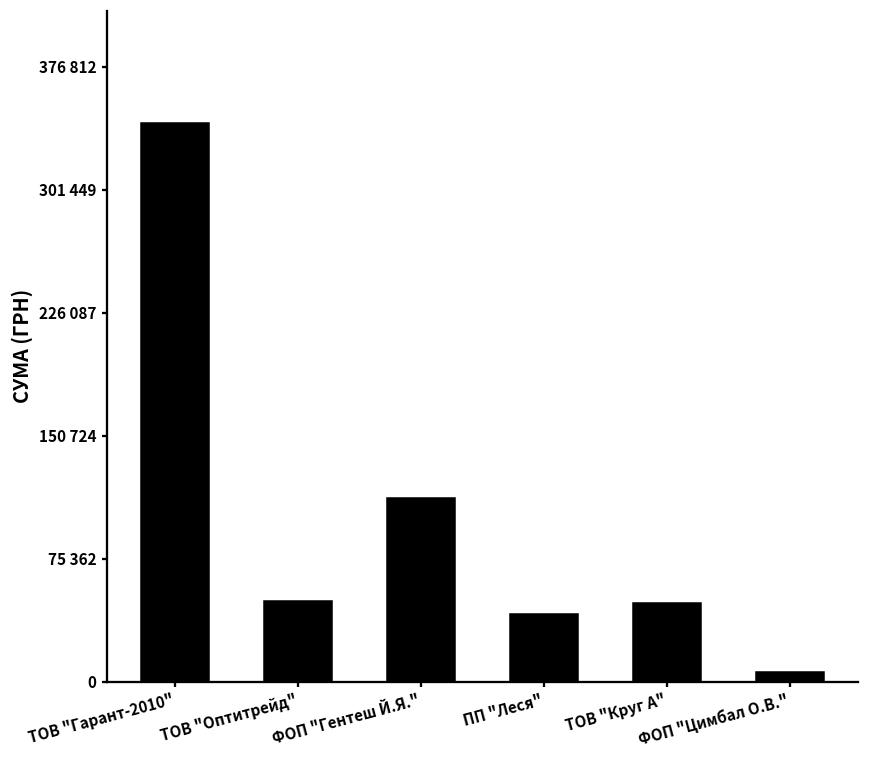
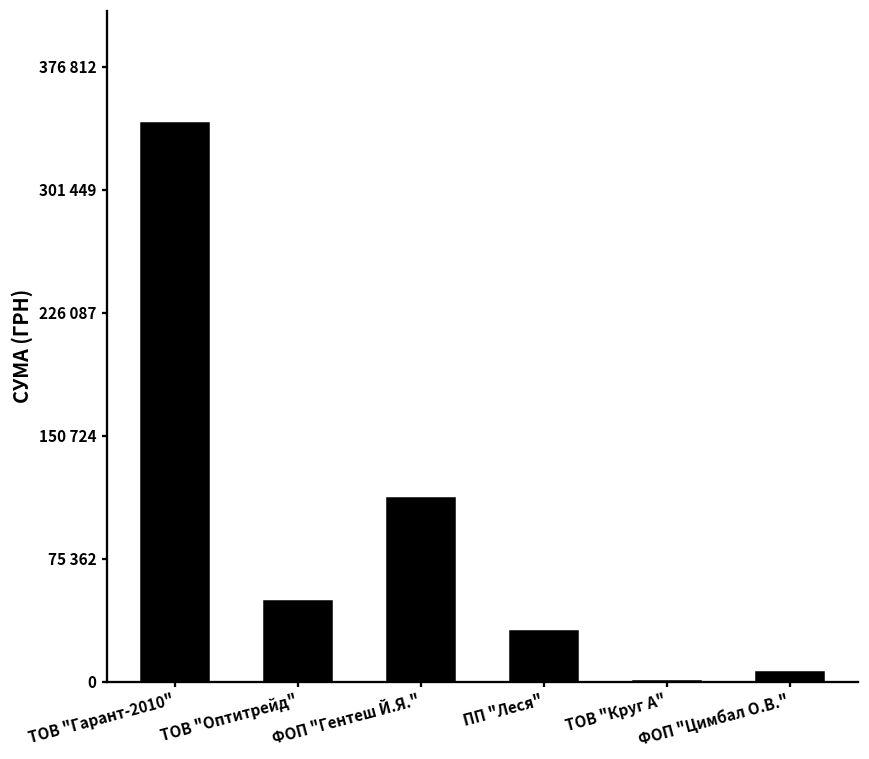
ПП "Леся": 41000 -> 31000
ТОВ "Круг А": 48000 -> 1000
